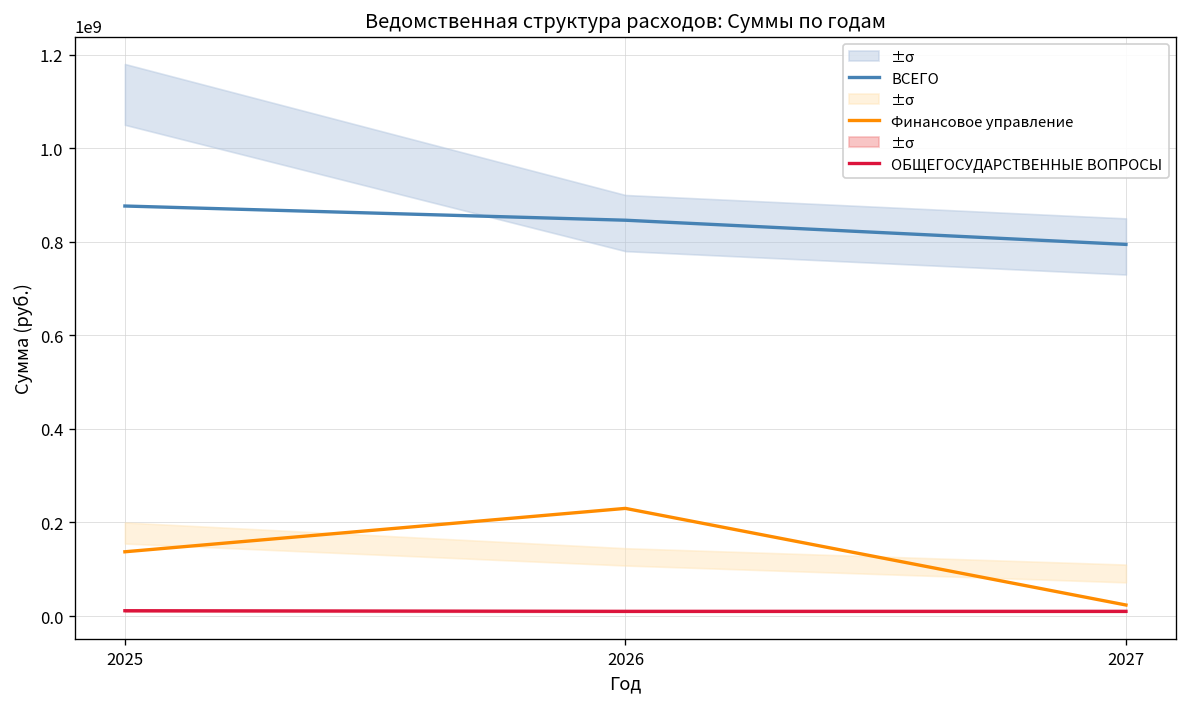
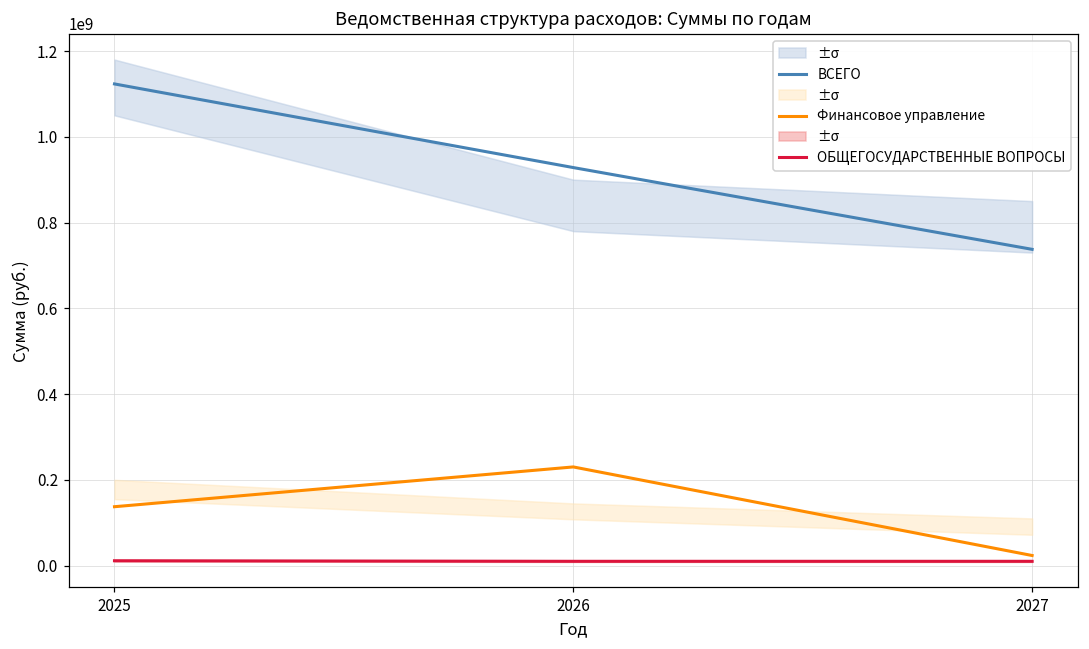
ВСЕГО, 2025: 880000000 -> 1120000000
ВСЕГО, 2026: 850000000 -> 930000000
ВСЕГО, 2027: 790000000 -> 740000000
